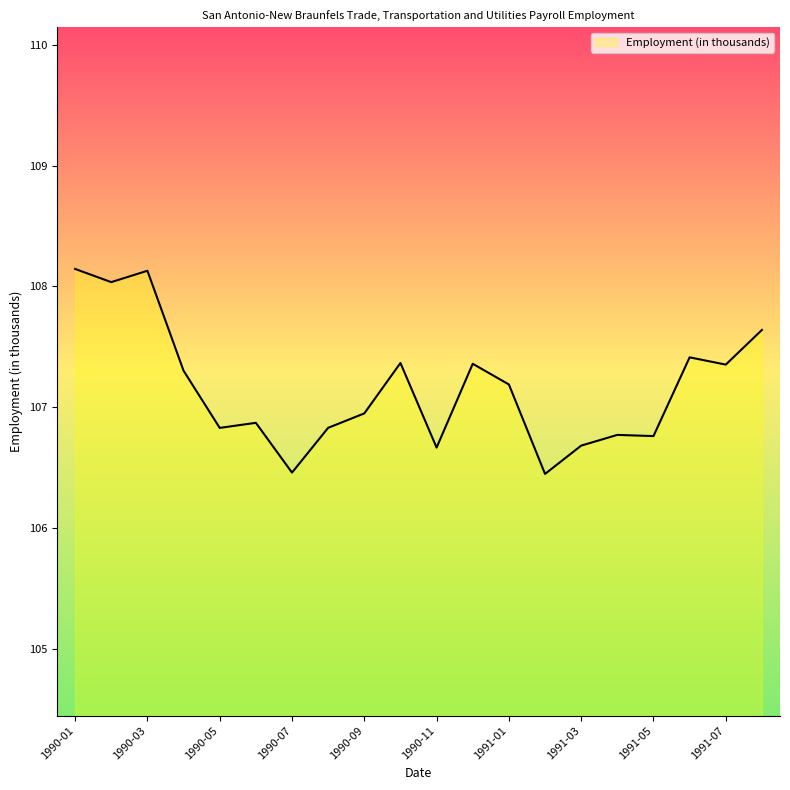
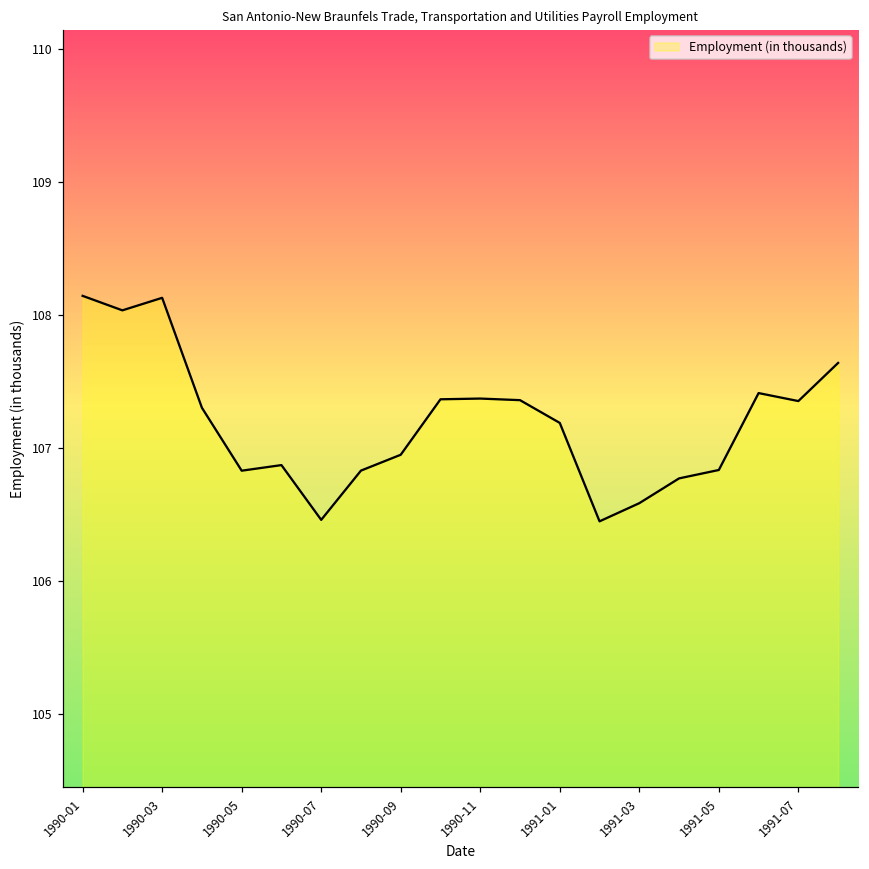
1990-11: 106.67 -> 107.37
1991-03: 106.68 -> 106.59
1991-05: 106.76 -> 106.83
